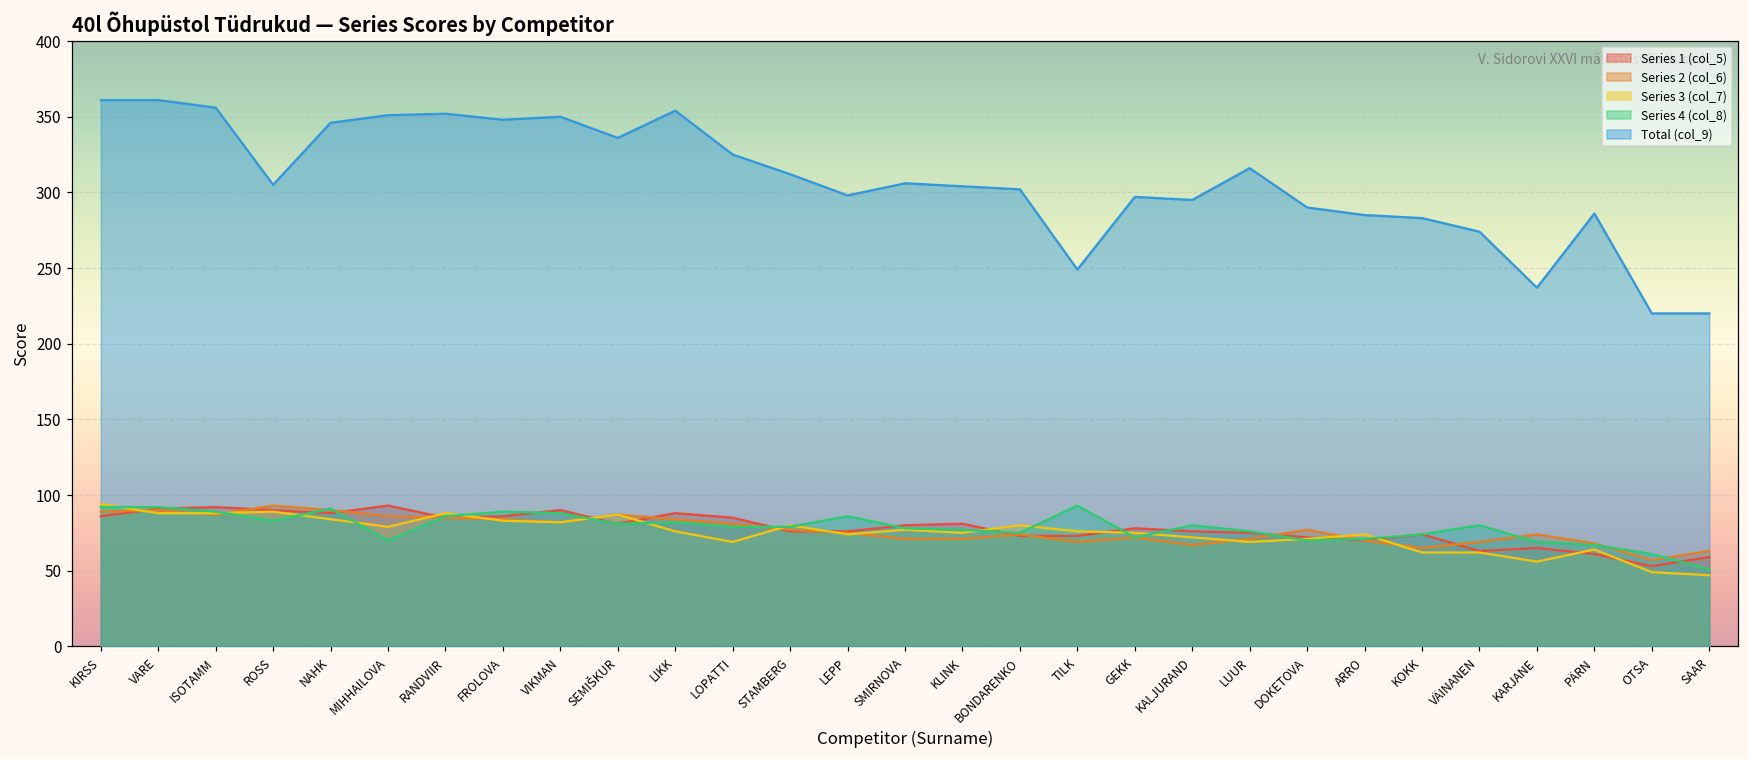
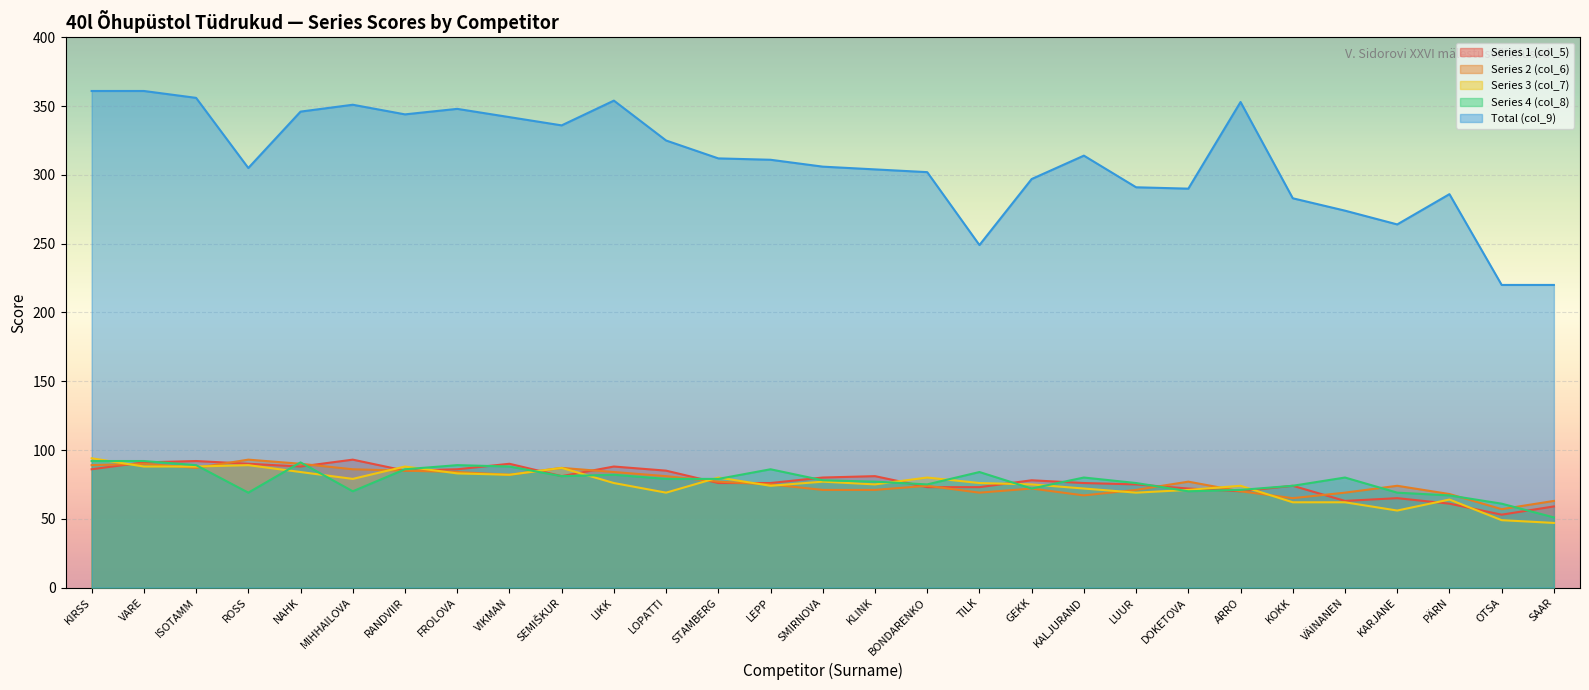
Series 4 (col_8), ROSS: 83 -> 69
Total (col_9), RANDVIIR: 352 -> 344
Total (col_9), VIKMAN: 350 -> 342
Total (col_9), LEPP: 298 -> 311
Series 4 (col_8), TILK: 93 -> 84
Total (col_9), KALJURAND: 295 -> 314
Total (col_9), LUUR: 316 -> 291
Total (col_9), ARRO: 285 -> 353
Total (col_9), KARJANE: 237 -> 264
